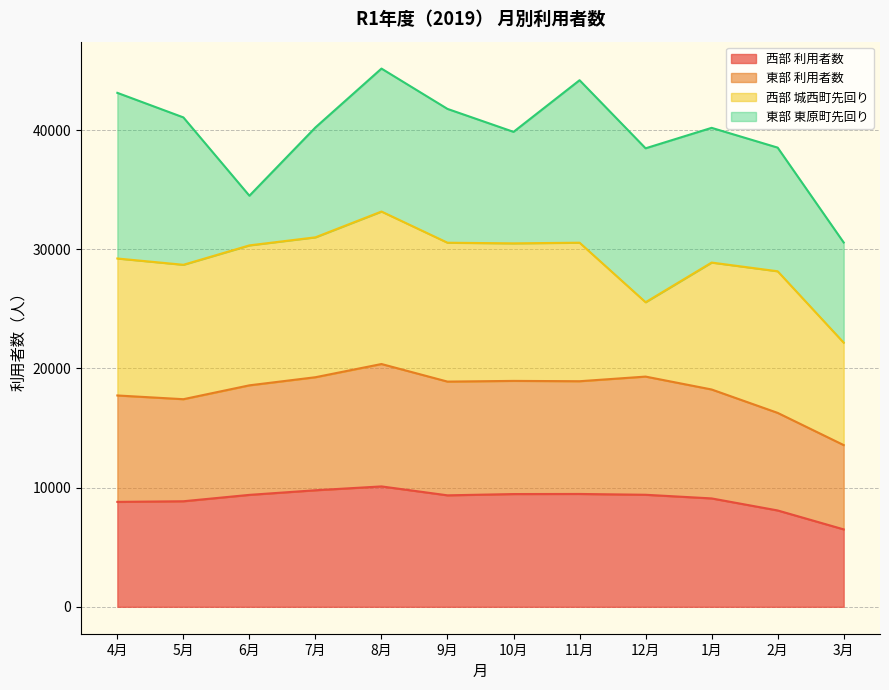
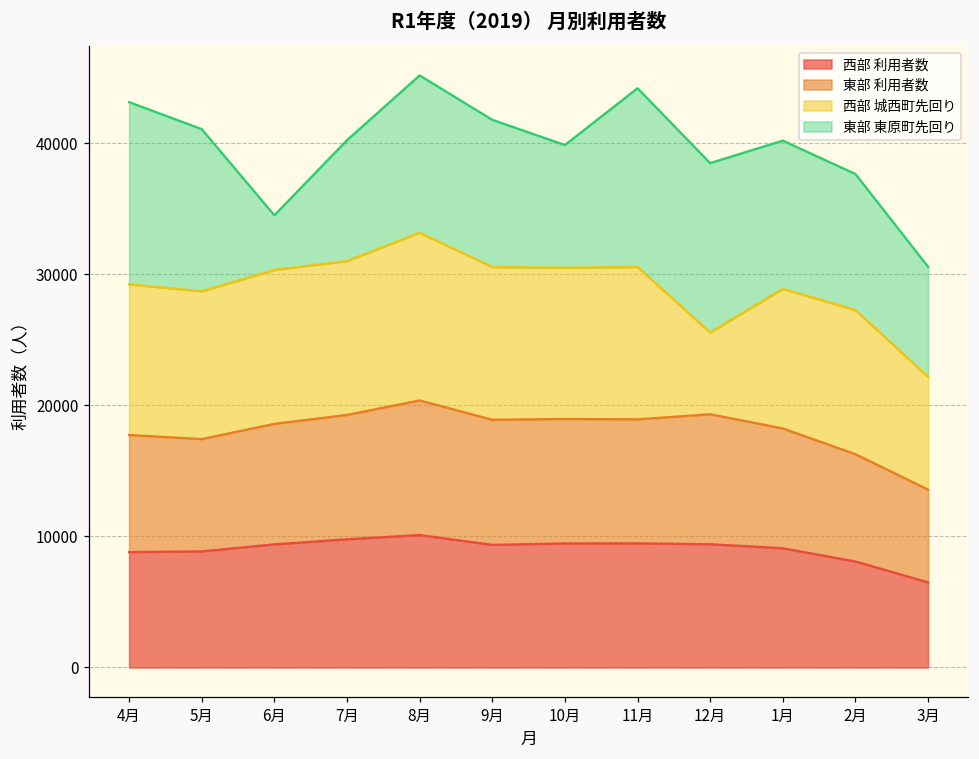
西部 城西町先回り, 2月: 11900 -> 11000
